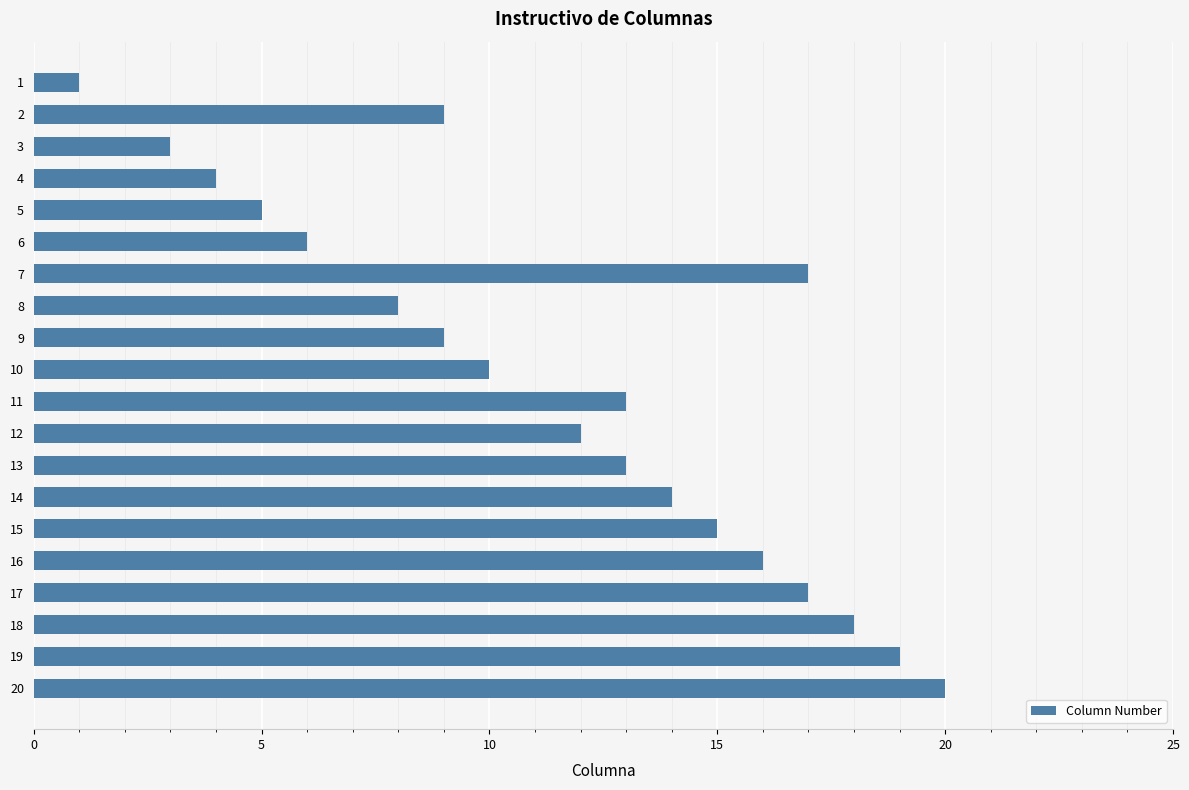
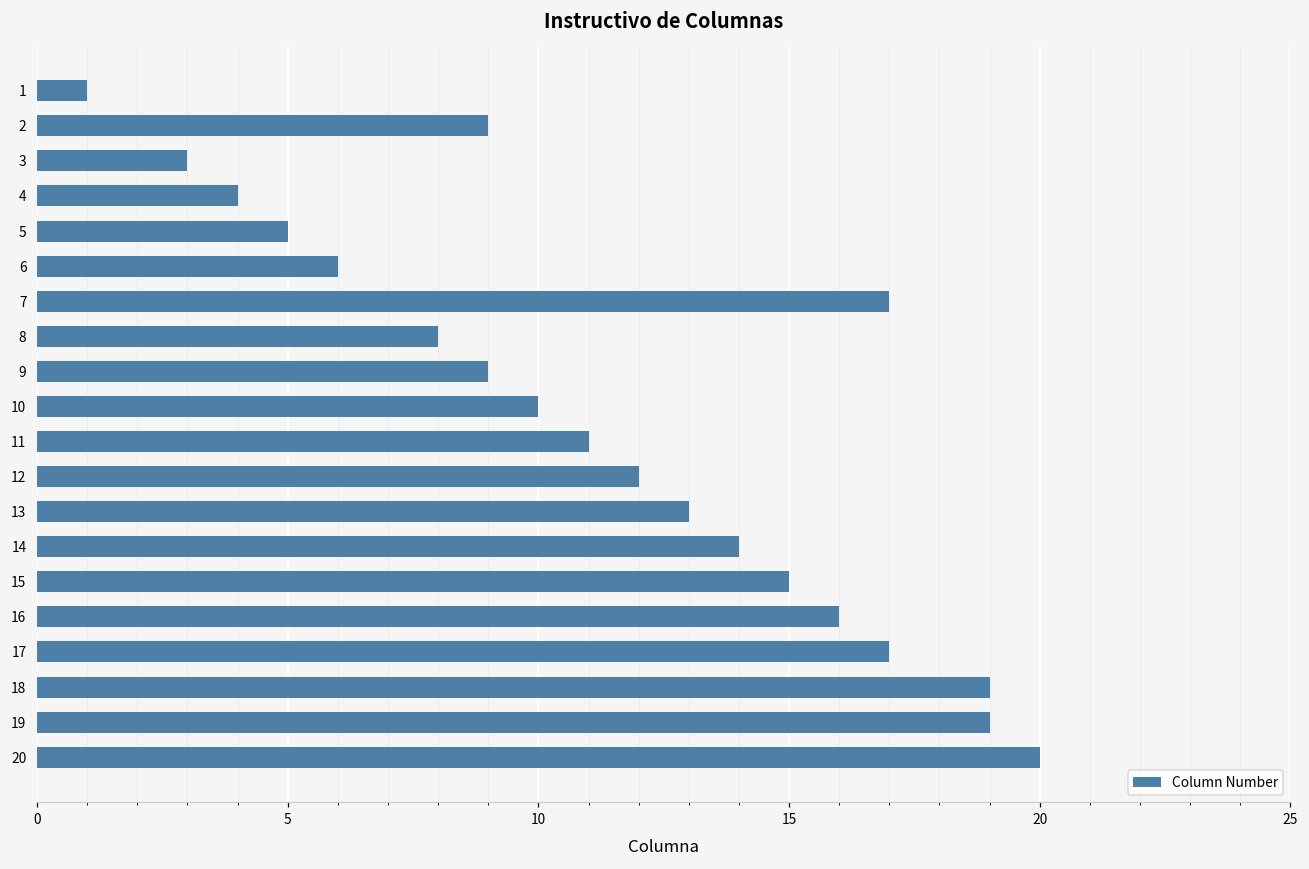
11: 13 -> 11
18: 18 -> 19
